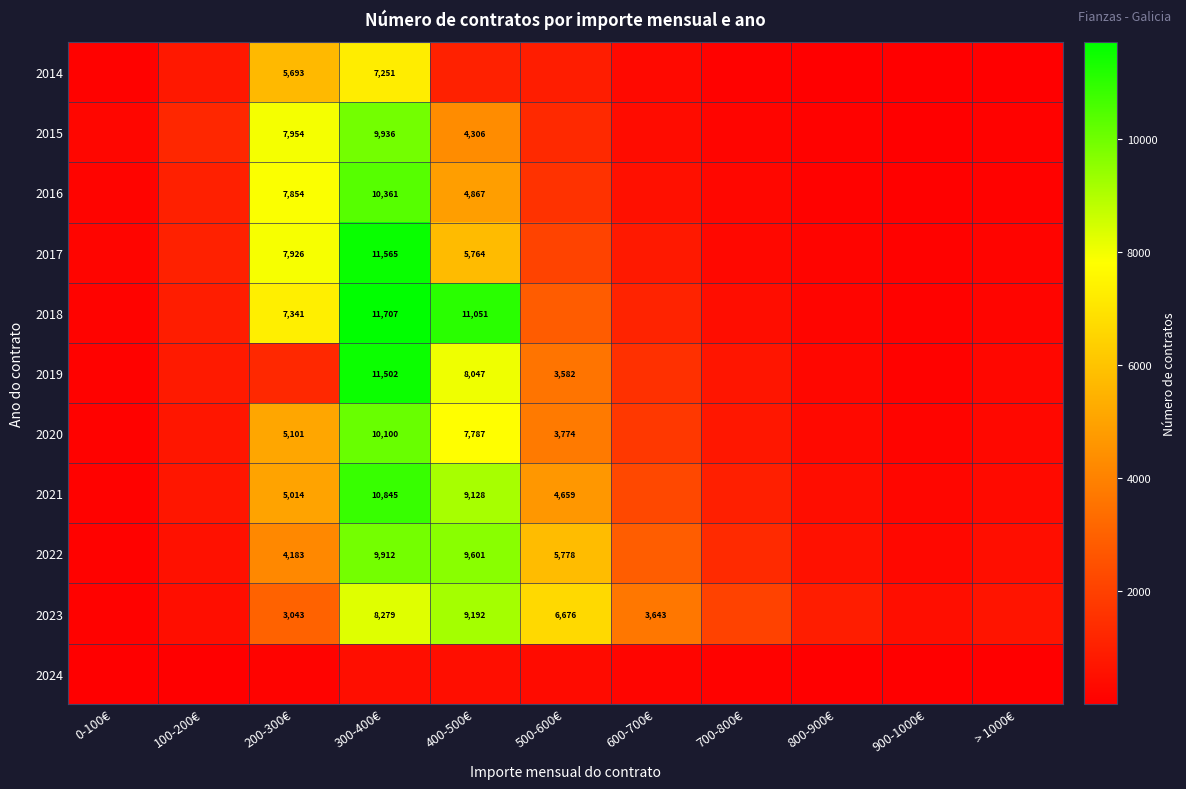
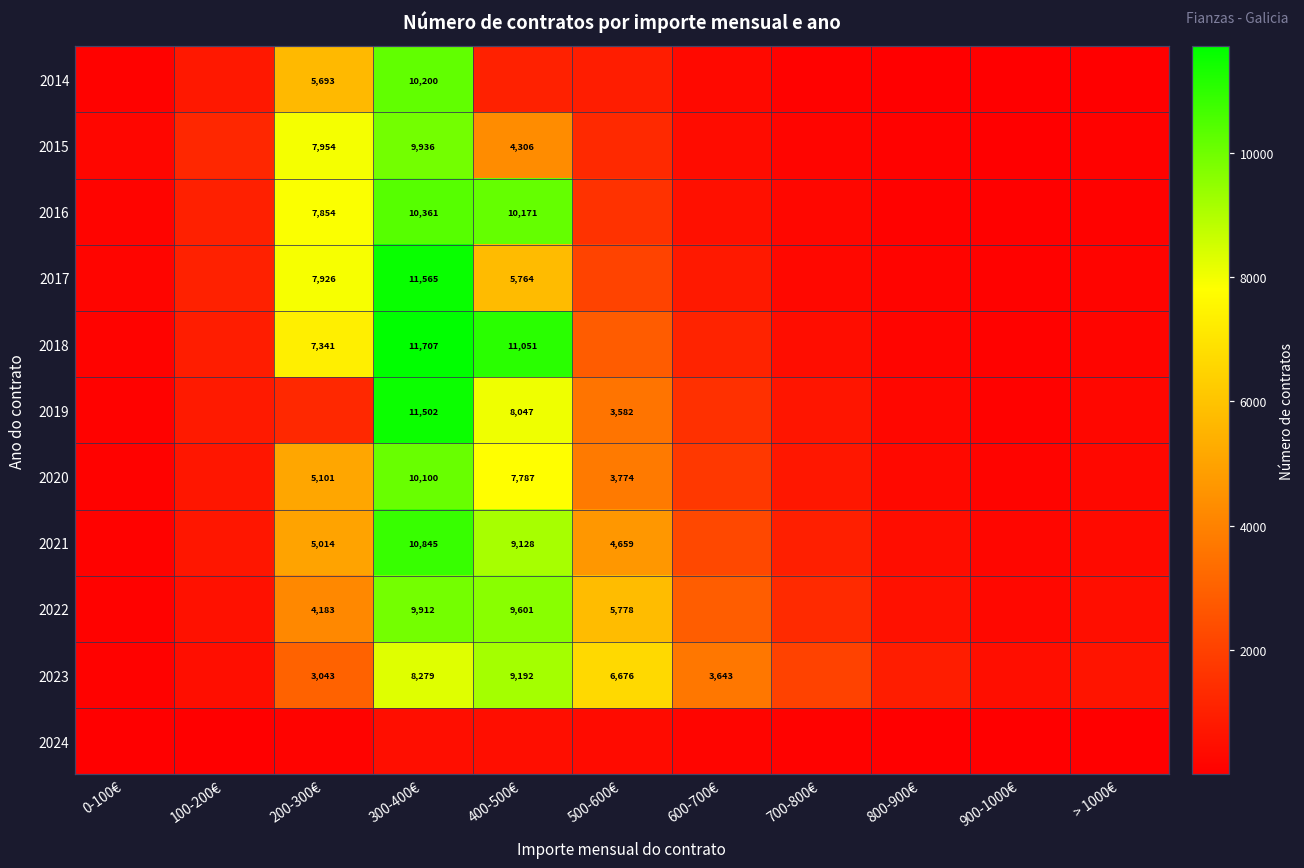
2014, 300-400€: 7,251 -> 10,200
2016, 400-500€: 4,867 -> 10,171
